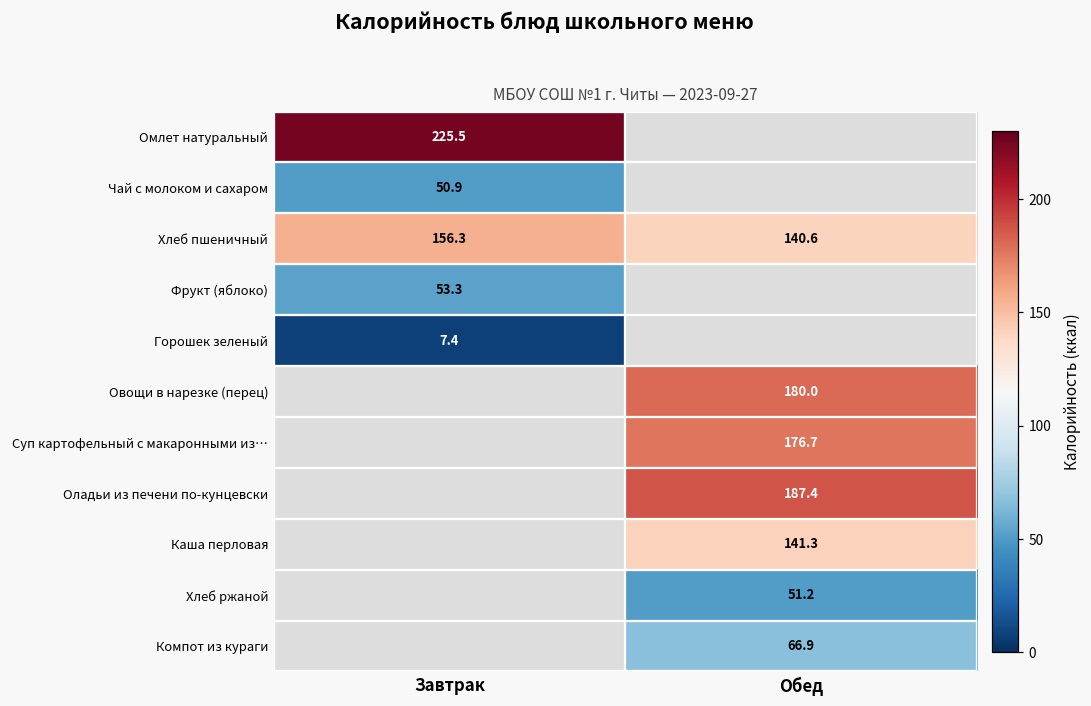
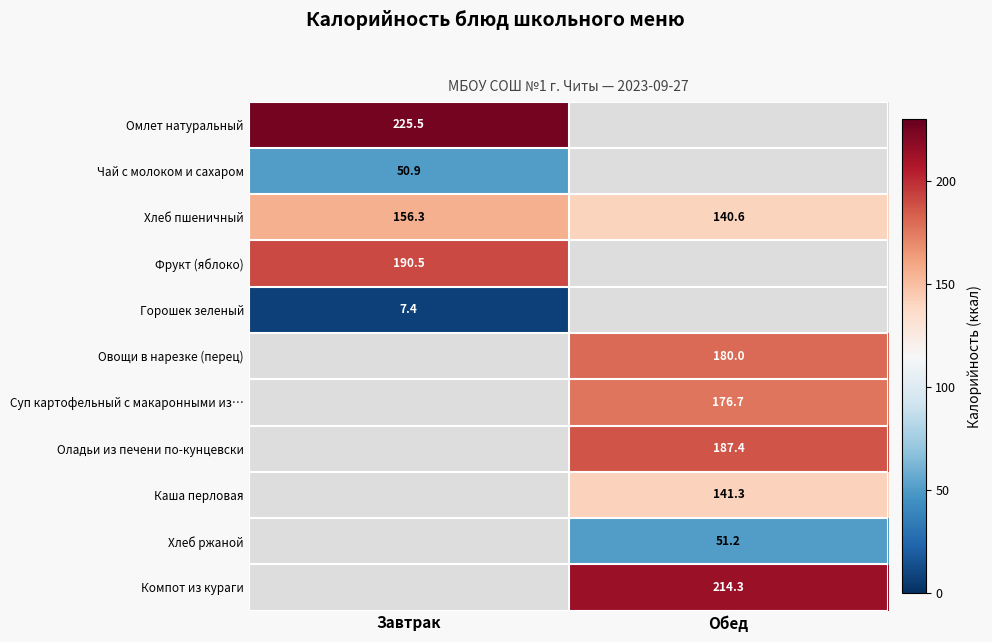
Фрукт (яблоко), Завтрак: 53.3 -> 190.5
Компот из кураги, Обед: 66.9 -> 214.3
